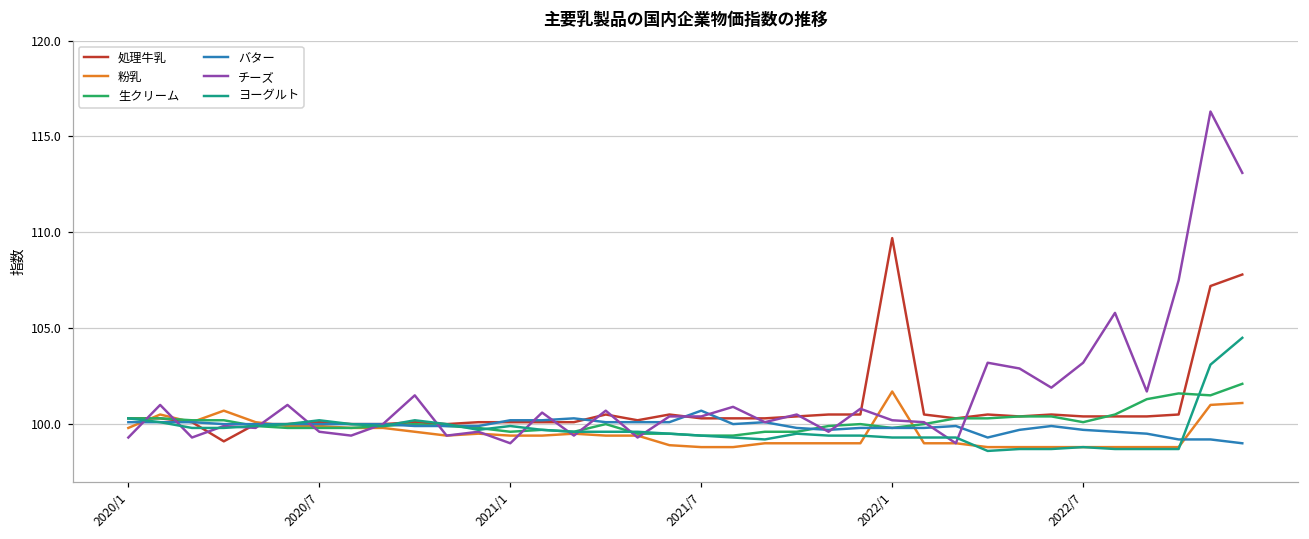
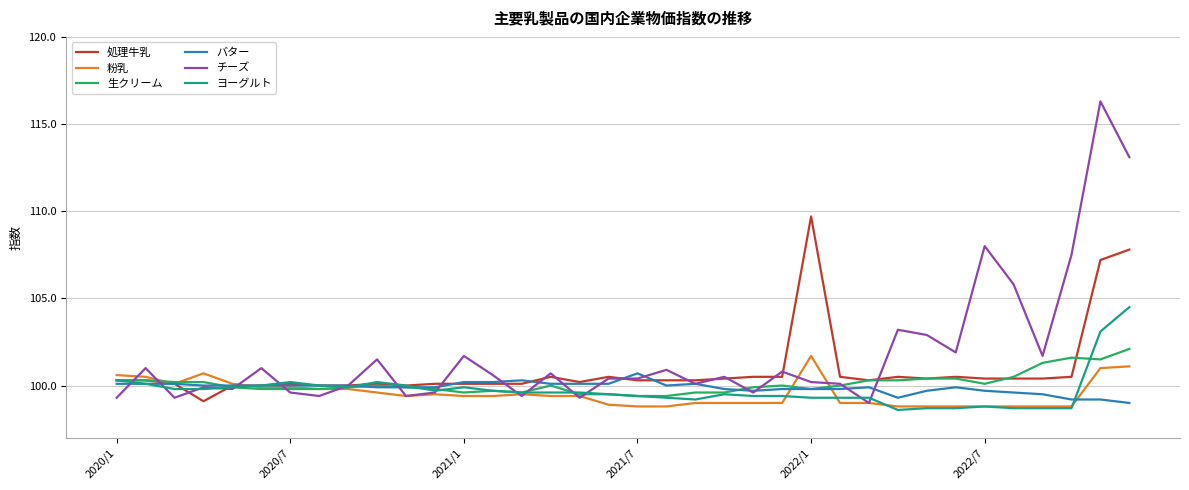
粉乳, 2020/1: 99.8 -> 100.6
チーズ, 2021/1: 99.0 -> 101.7
チーズ, 2022/7: 103.2 -> 108.0
